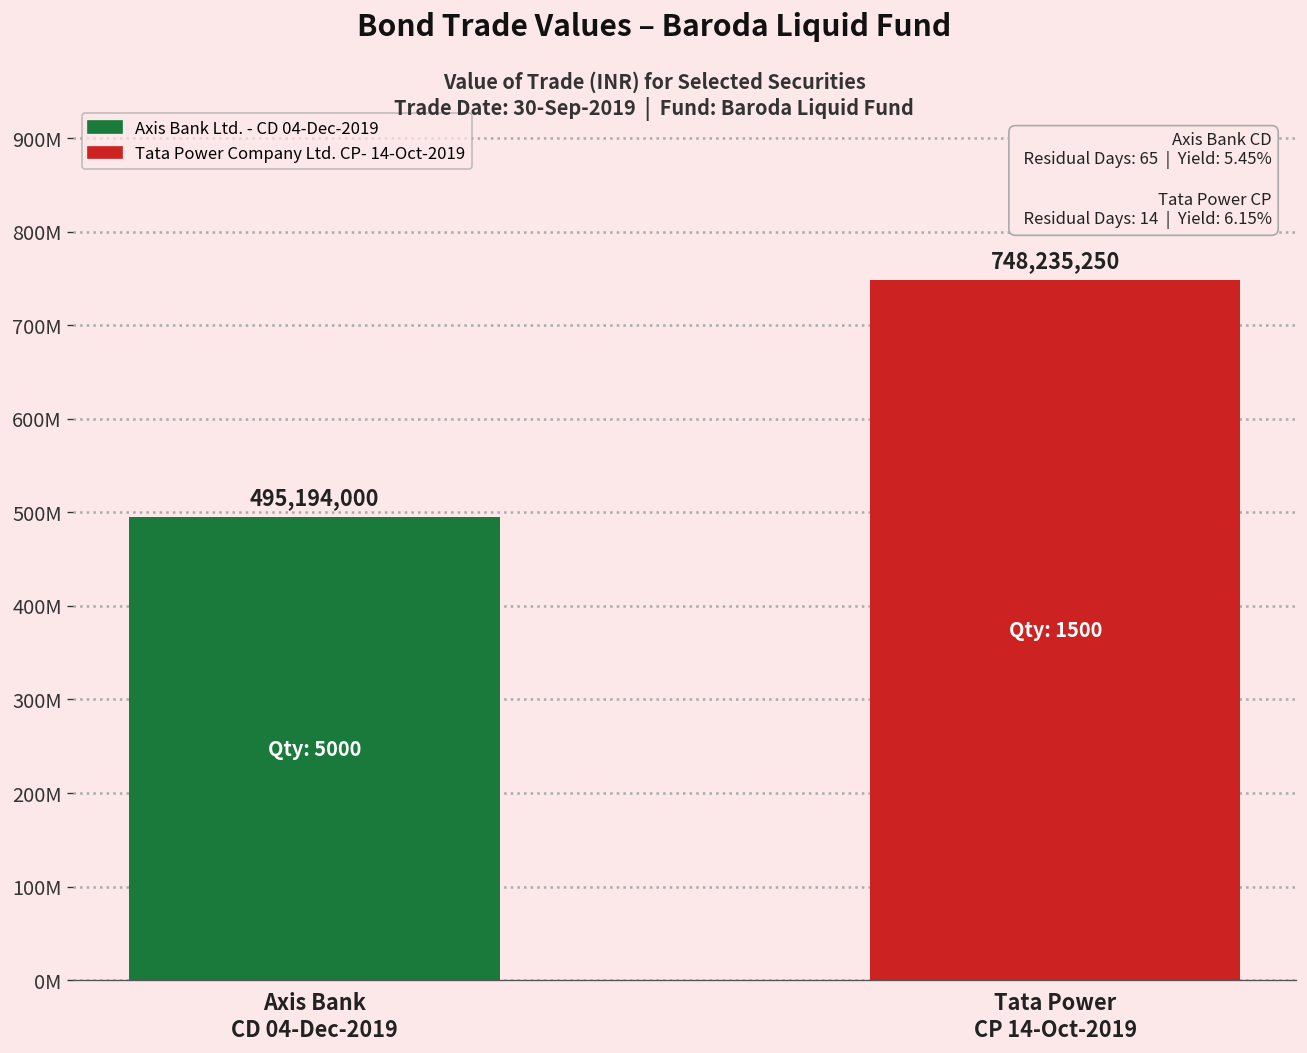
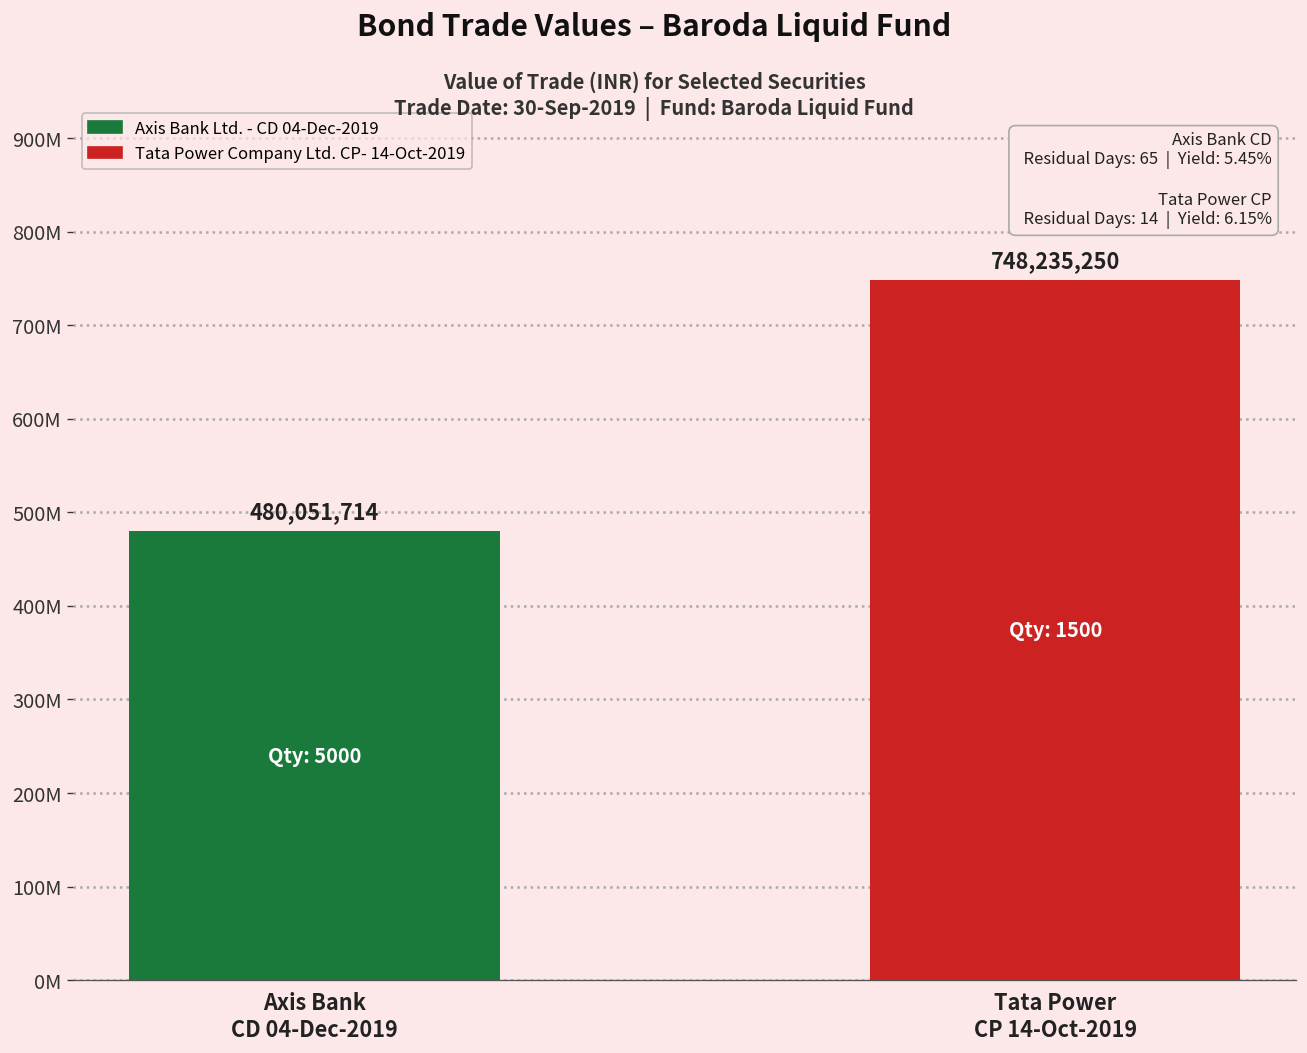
Axis Bank CD 04-Dec-2019: 495,194,000 -> 480,051,714
